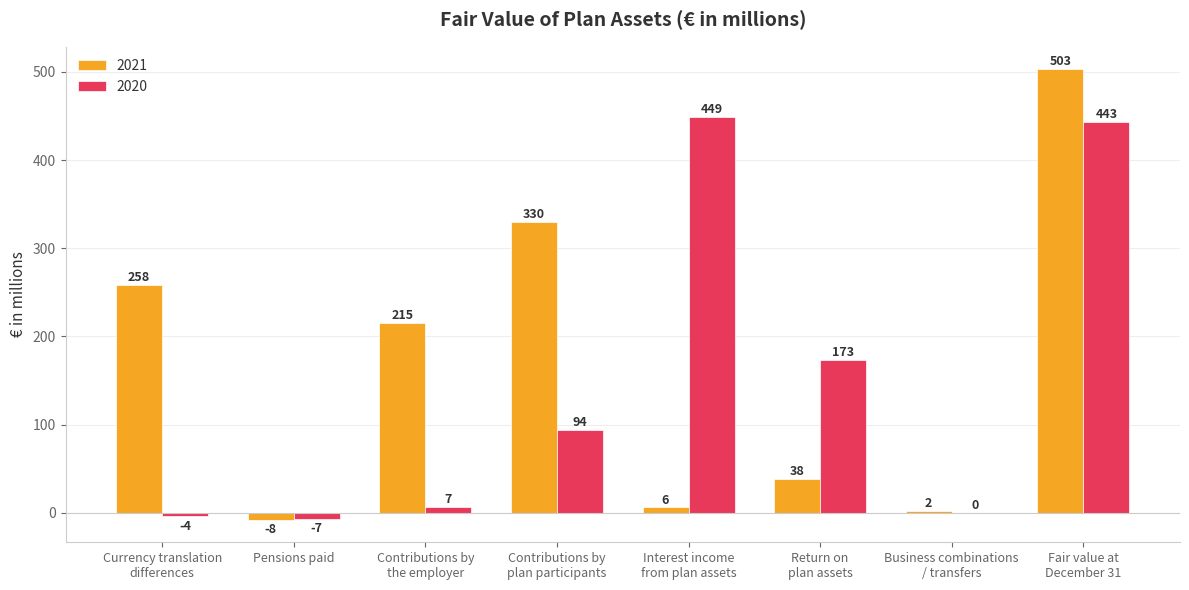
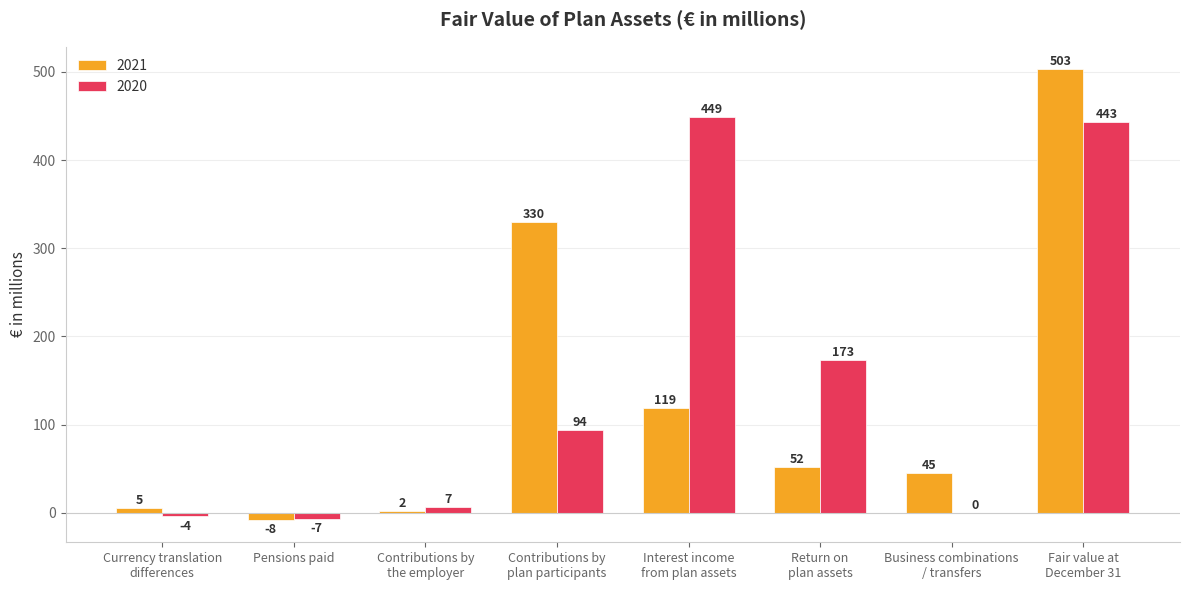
2021, Currency translation differences: 258 -> 5
2021, Contributions by the employer: 215 -> 2
2021, Interest income from plan assets: 6 -> 119
2021, Return on plan assets: 38 -> 52
2021, Business combinations / transfers: 2 -> 45
